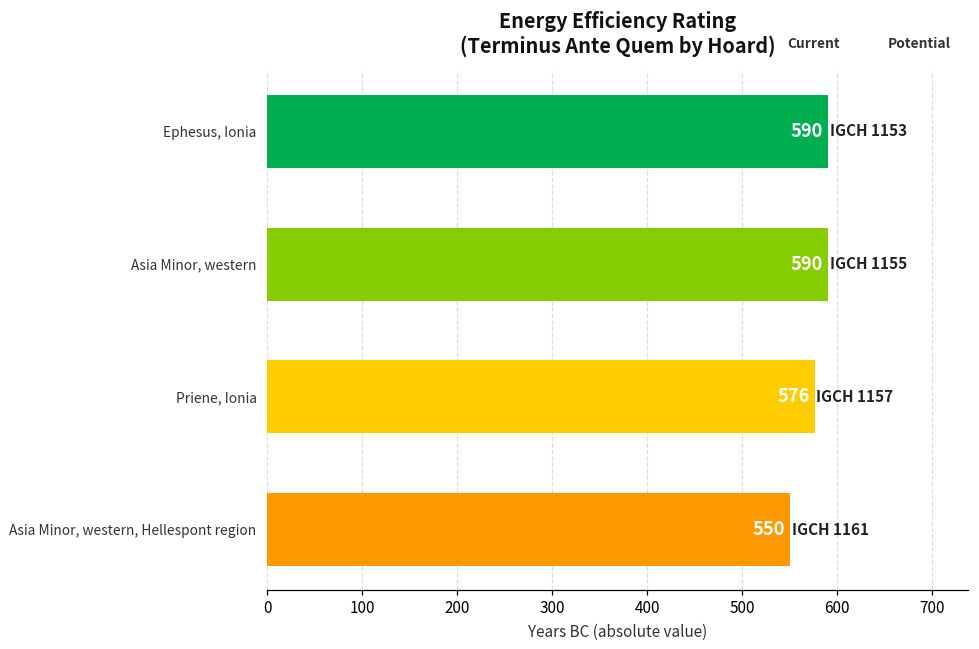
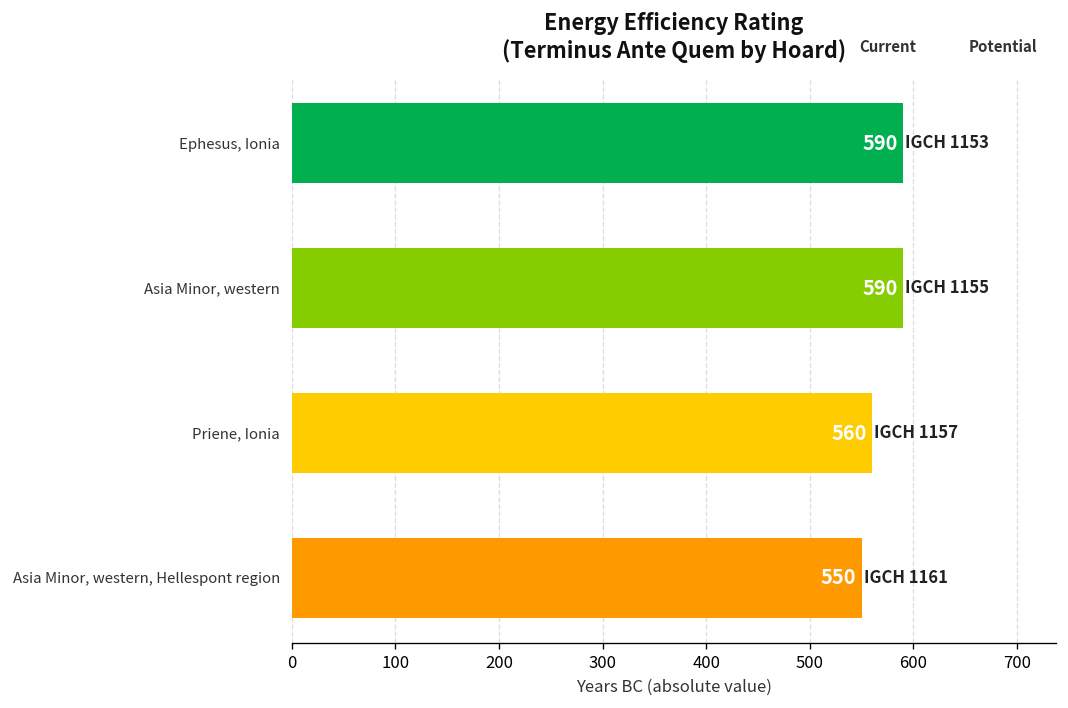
Priene, Ionia: 576 -> 560
